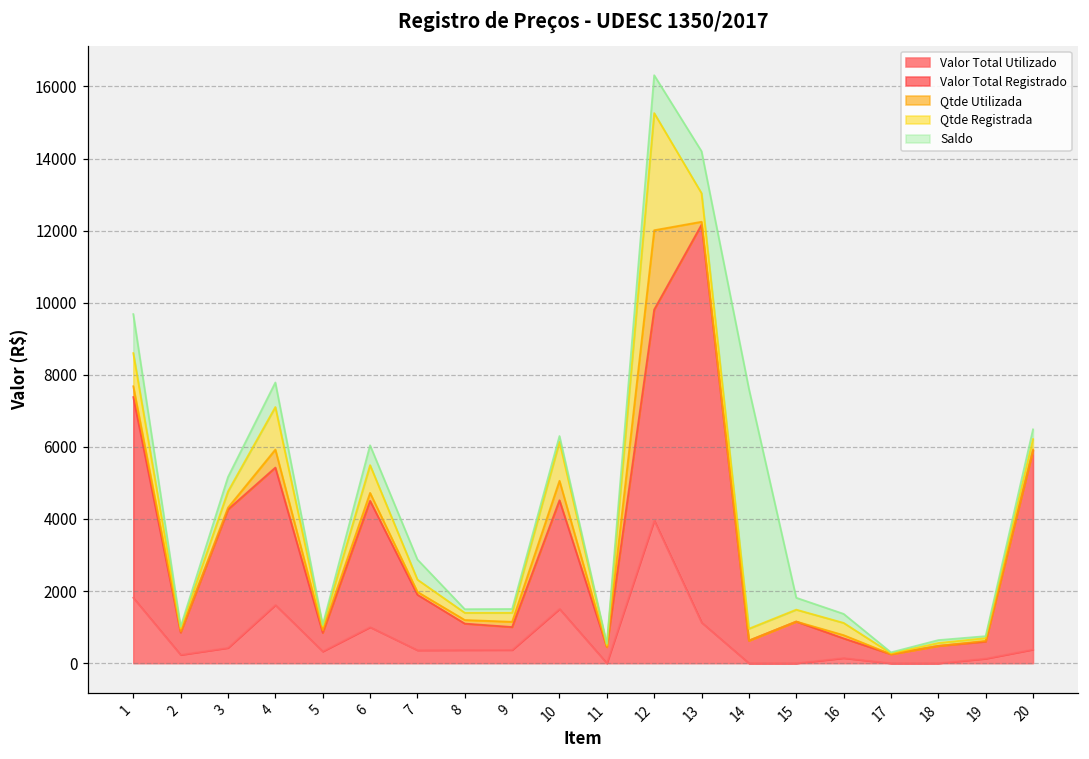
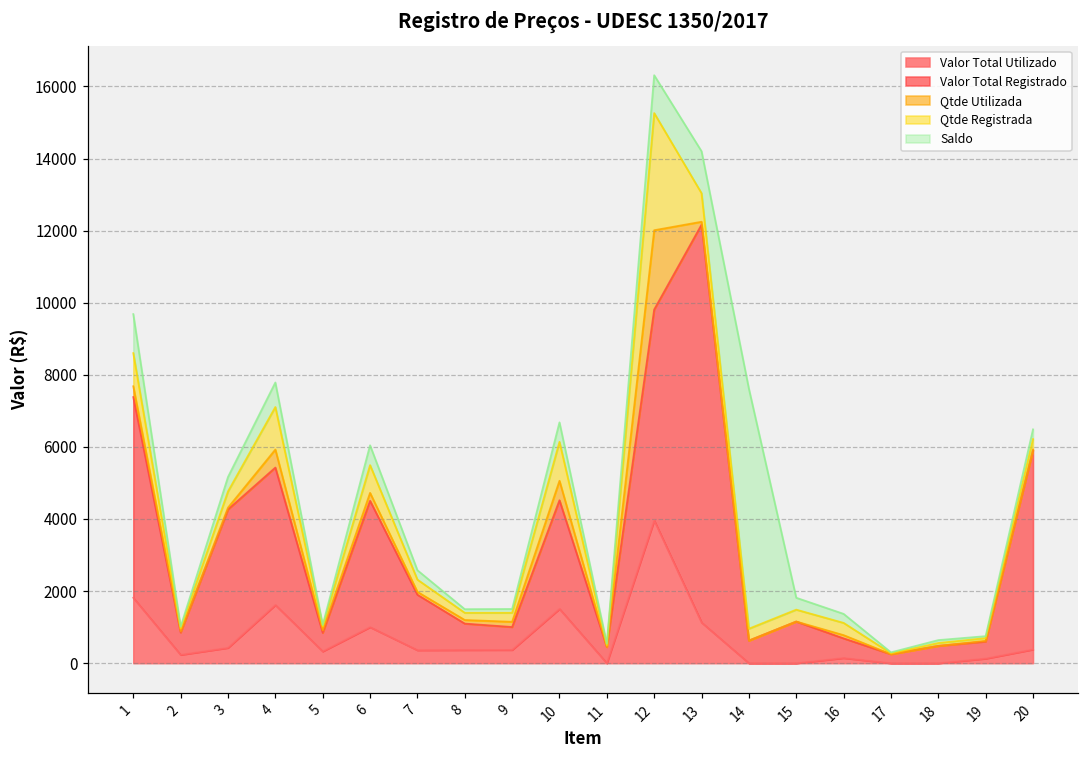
Saldo, 7: 600 -> 300
Saldo, 10: 200 -> 500
